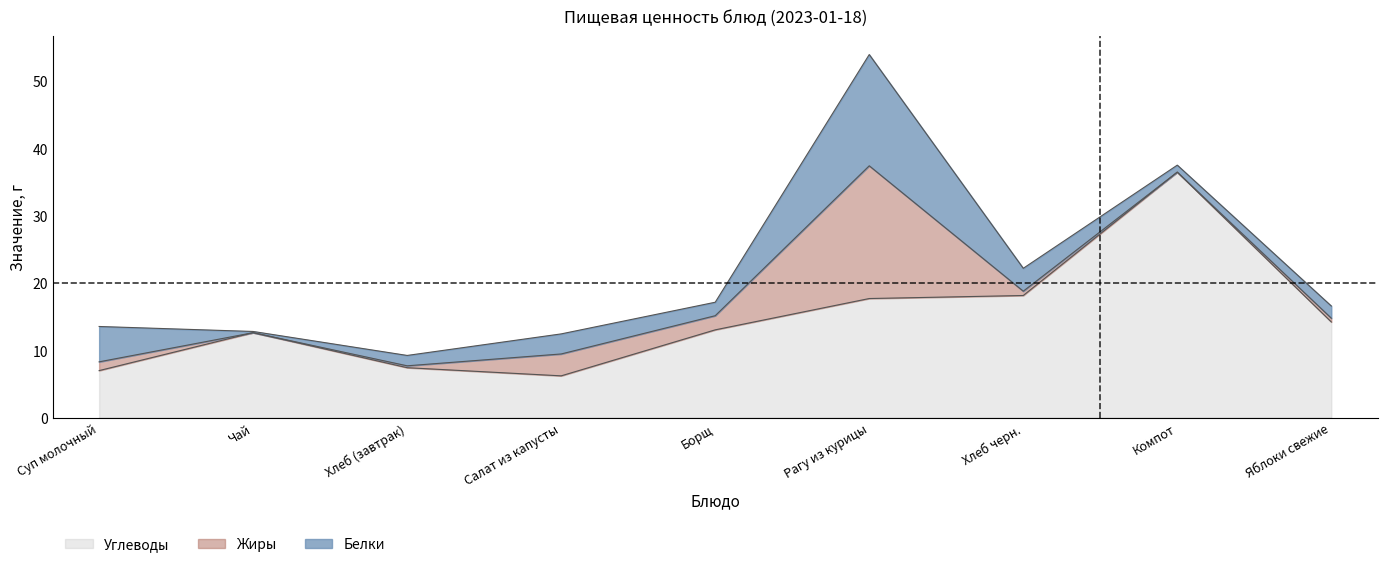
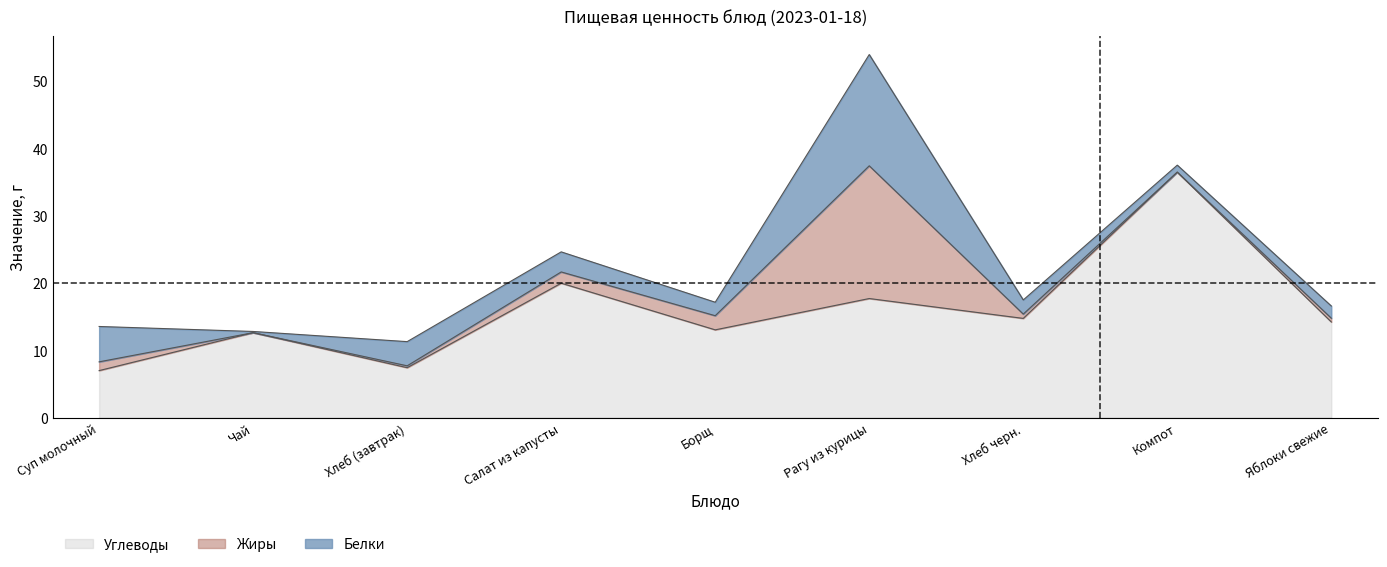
Белки, Хлеб (завтрак): 2 -> 4
Углеводы, Салат из капусты: 6 -> 20
Жиры, Салат из капусты: 3 -> 2
Углеводы, Хлеб черн.: 18 -> 15
Белки, Хлеб черн.: 3 -> 2
